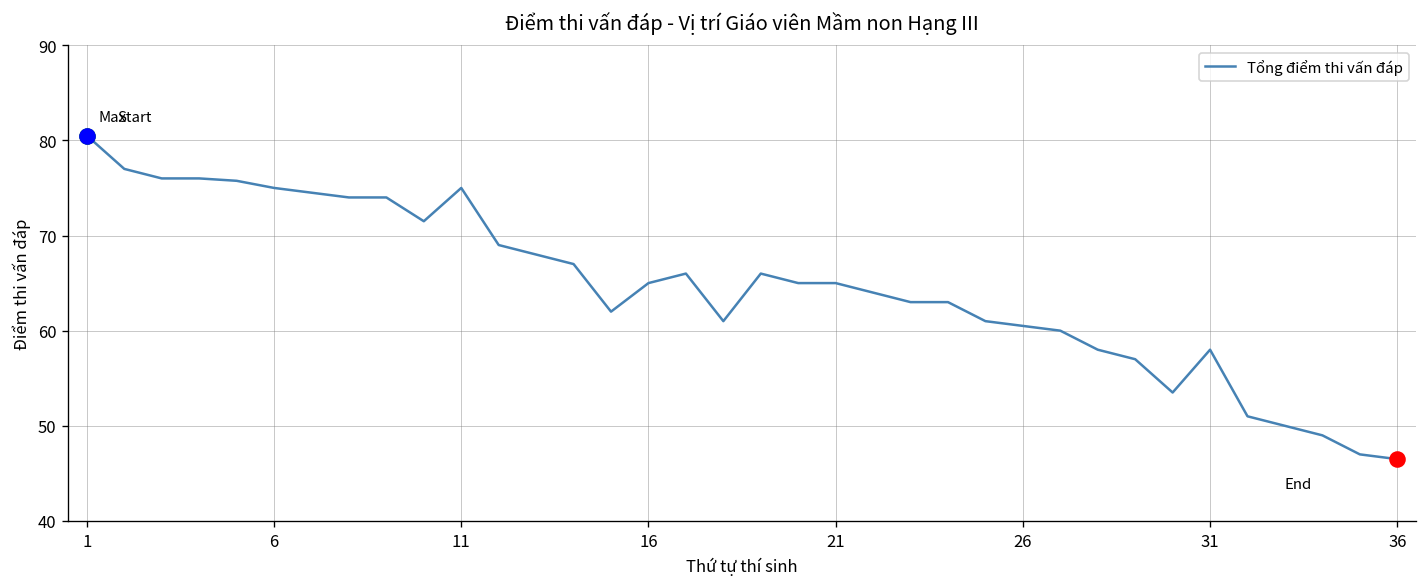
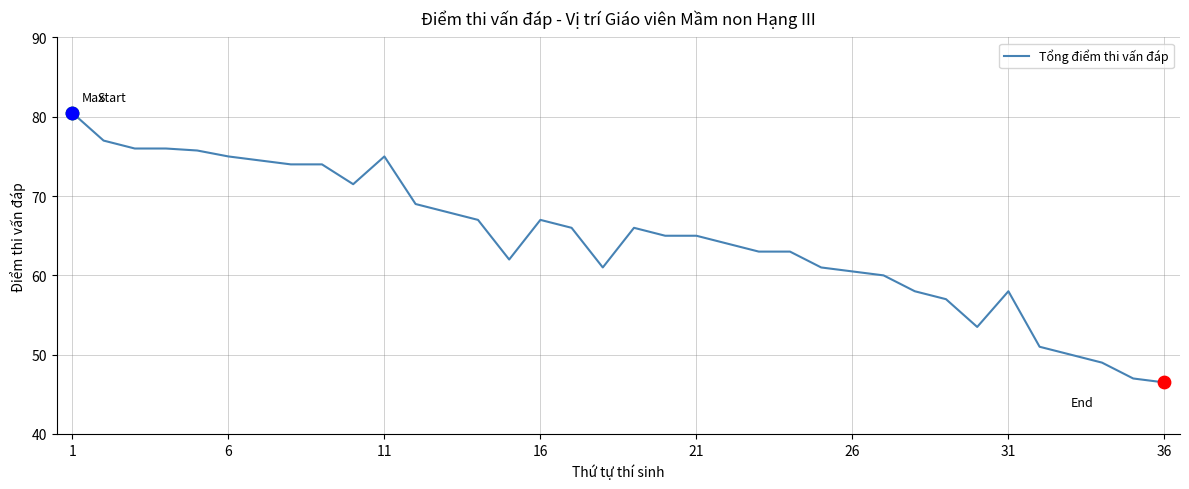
Tổng điểm thi vấn đáp, 16: 65 -> 67
